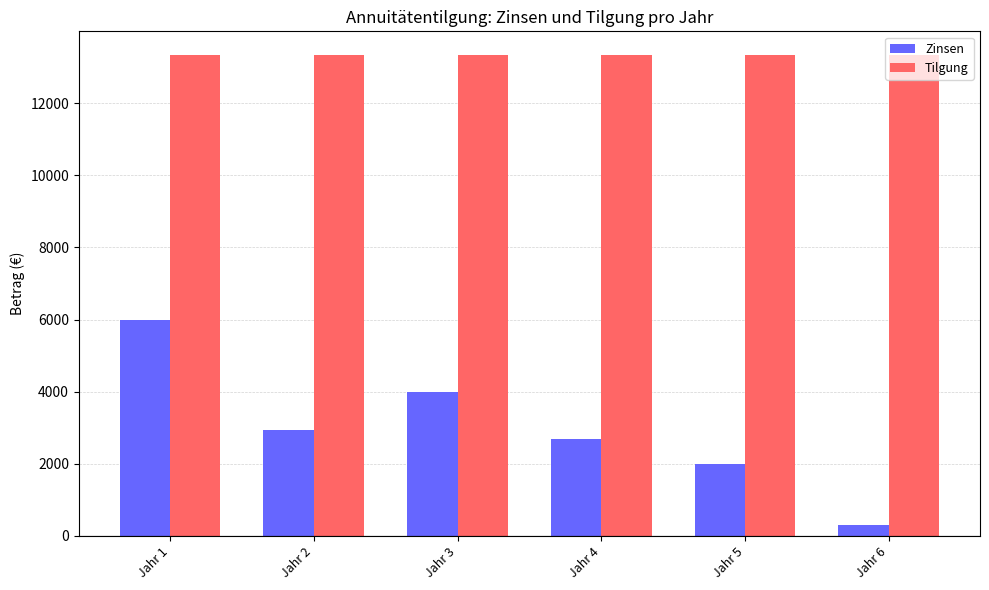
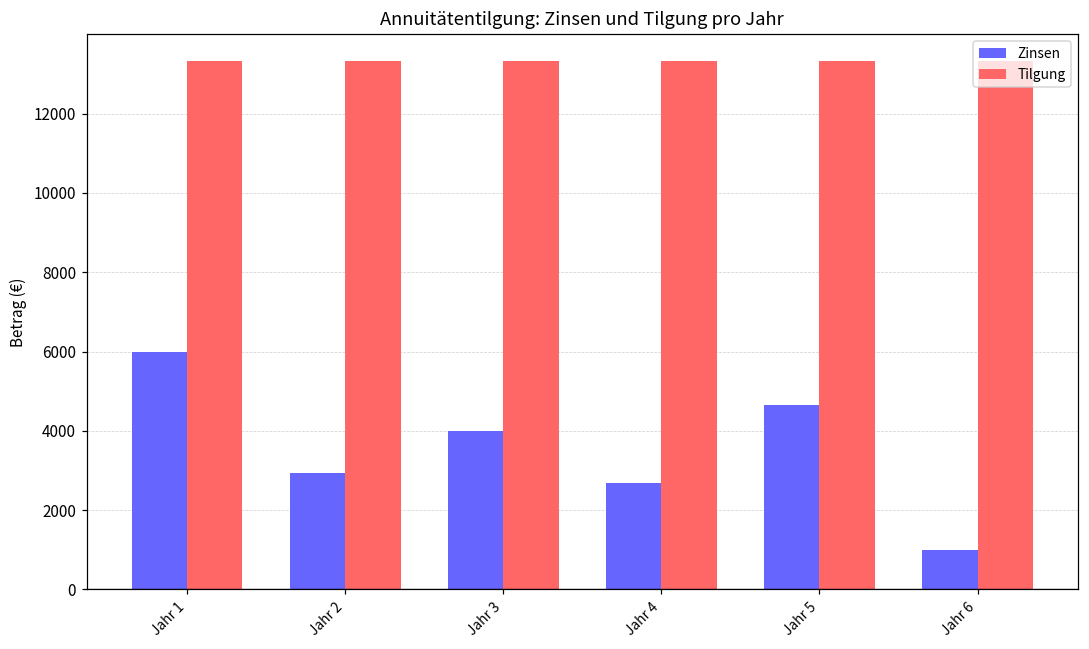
Zinsen, Jahr 5: 2000 -> 4600
Zinsen, Jahr 6: 300 -> 1000
